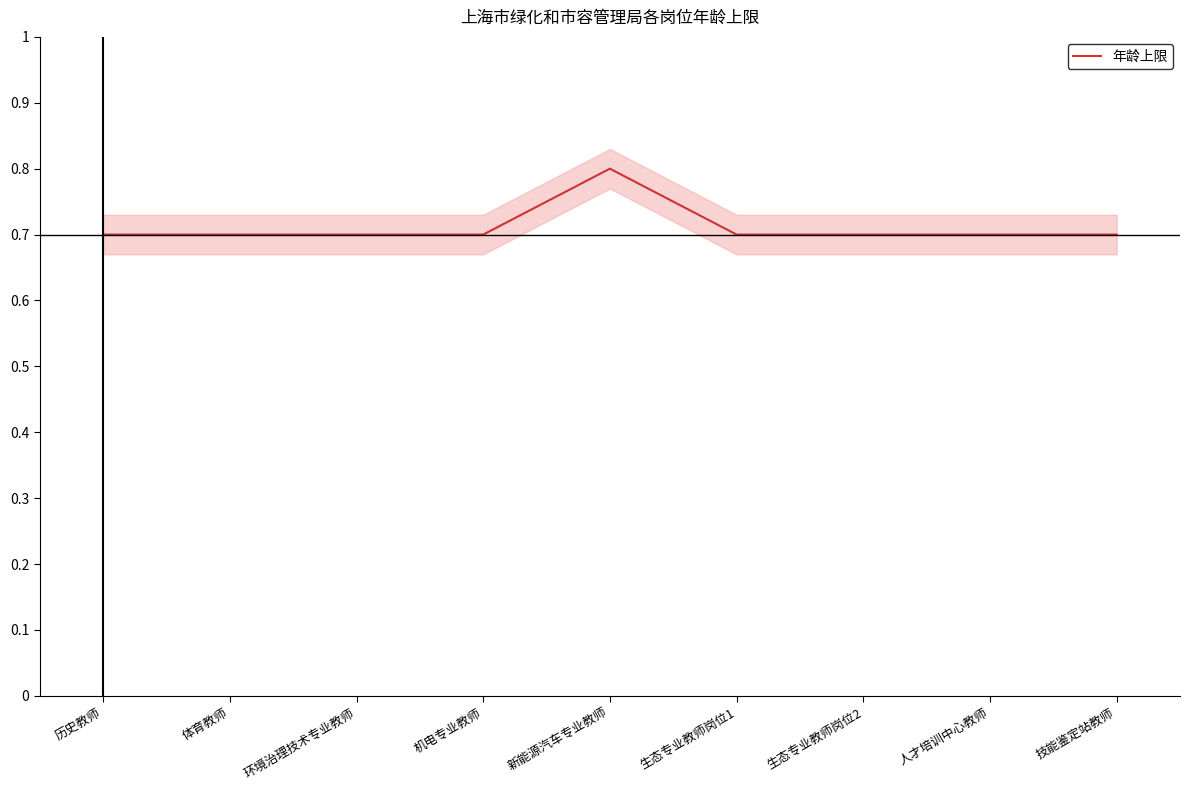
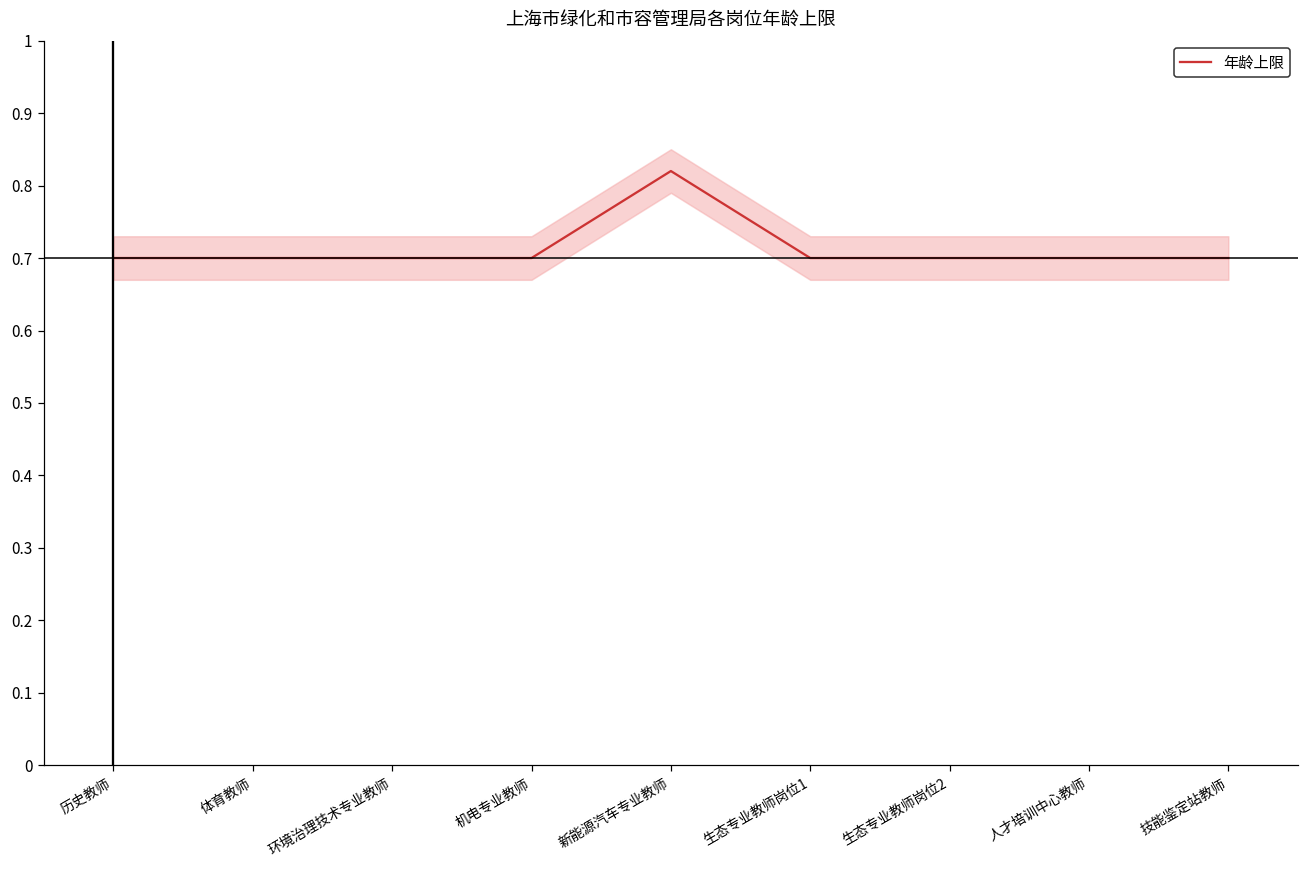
年龄上限, 新能源汽车专业教师: 0.80 -> 0.82
